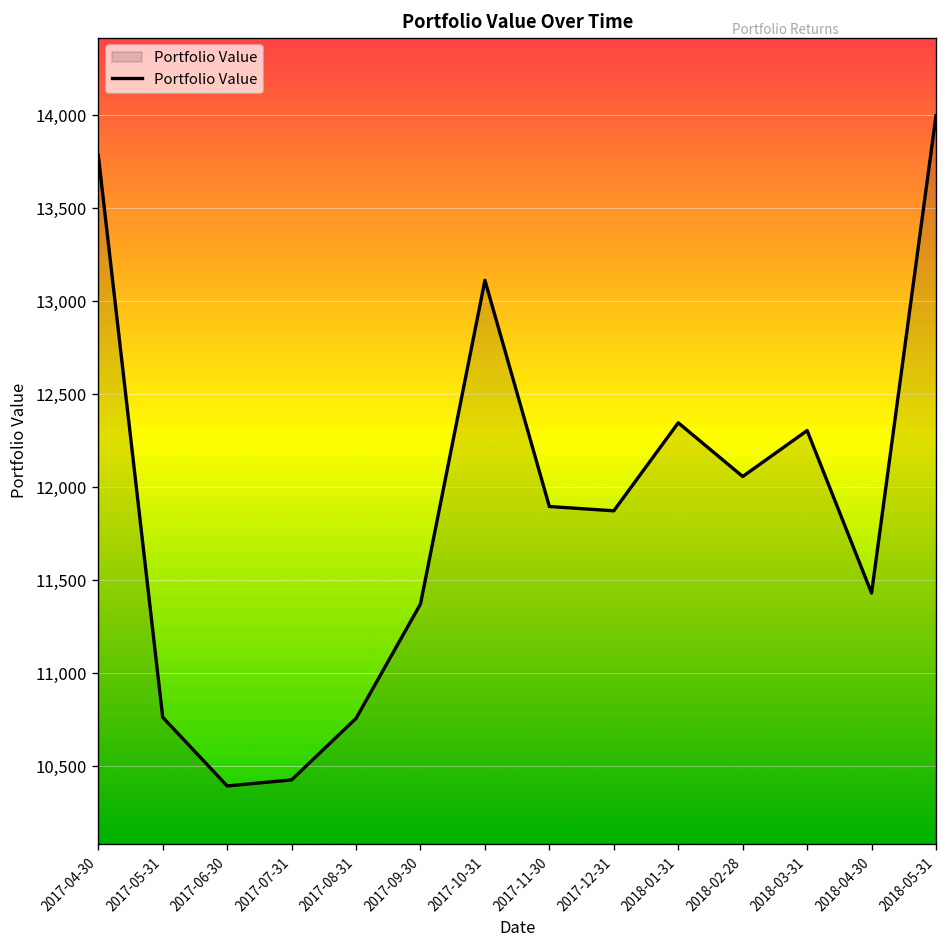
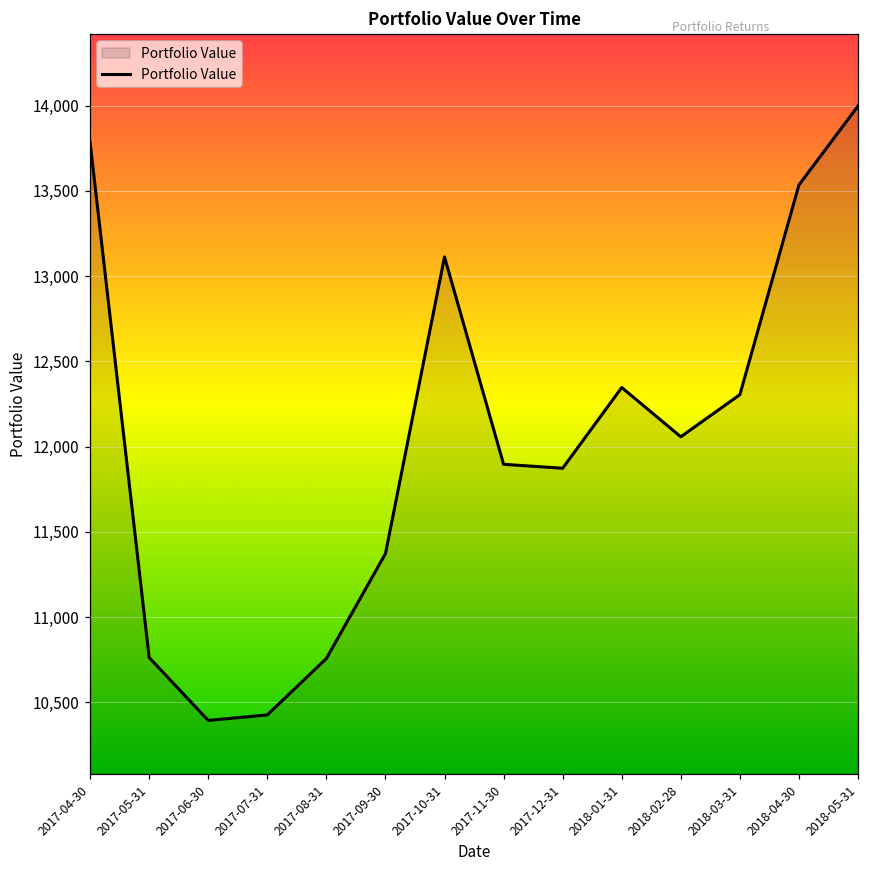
2018-04-30: 11,430 -> 13,540
